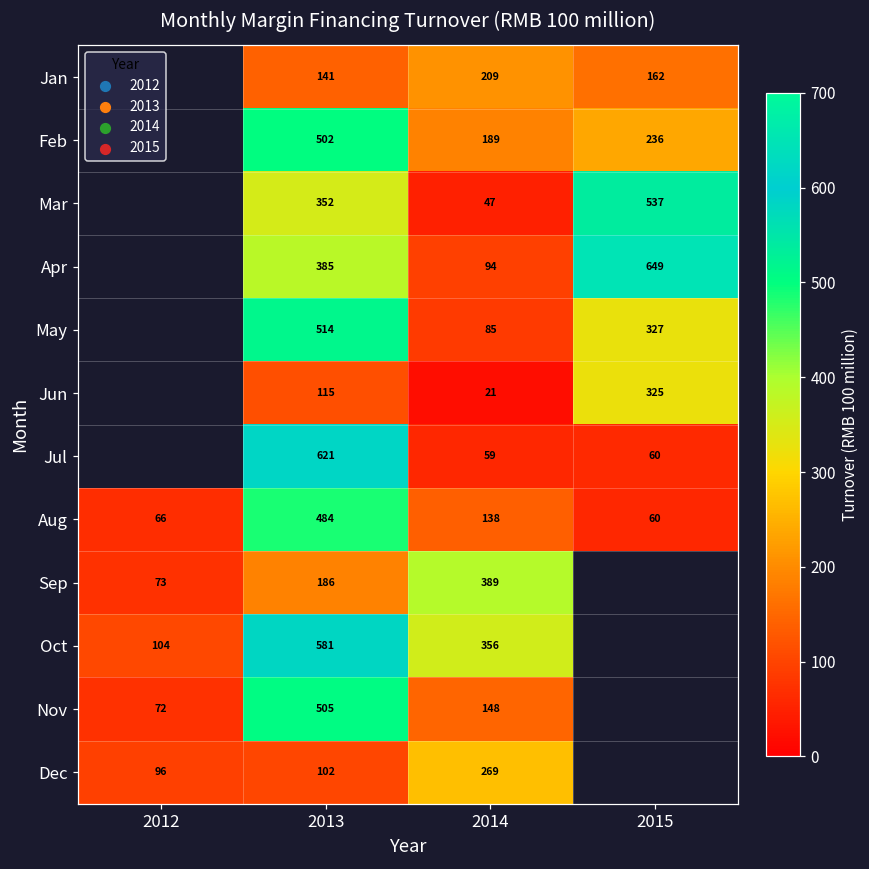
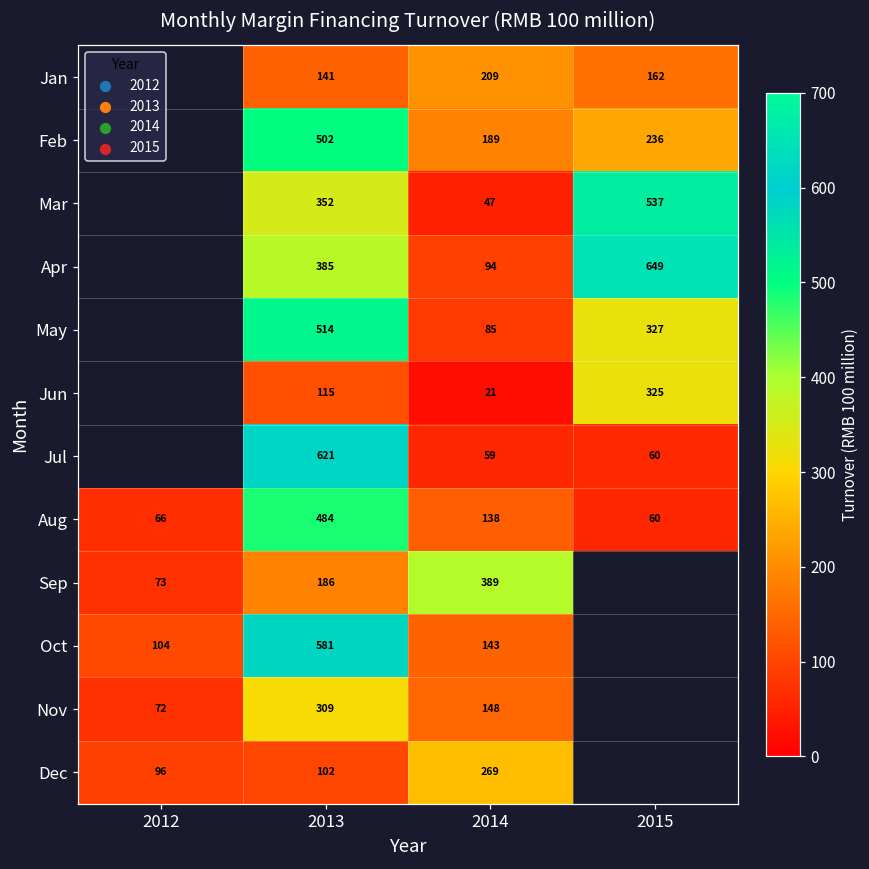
Oct, 2014: 356 -> 143
Nov, 2013: 505 -> 309
